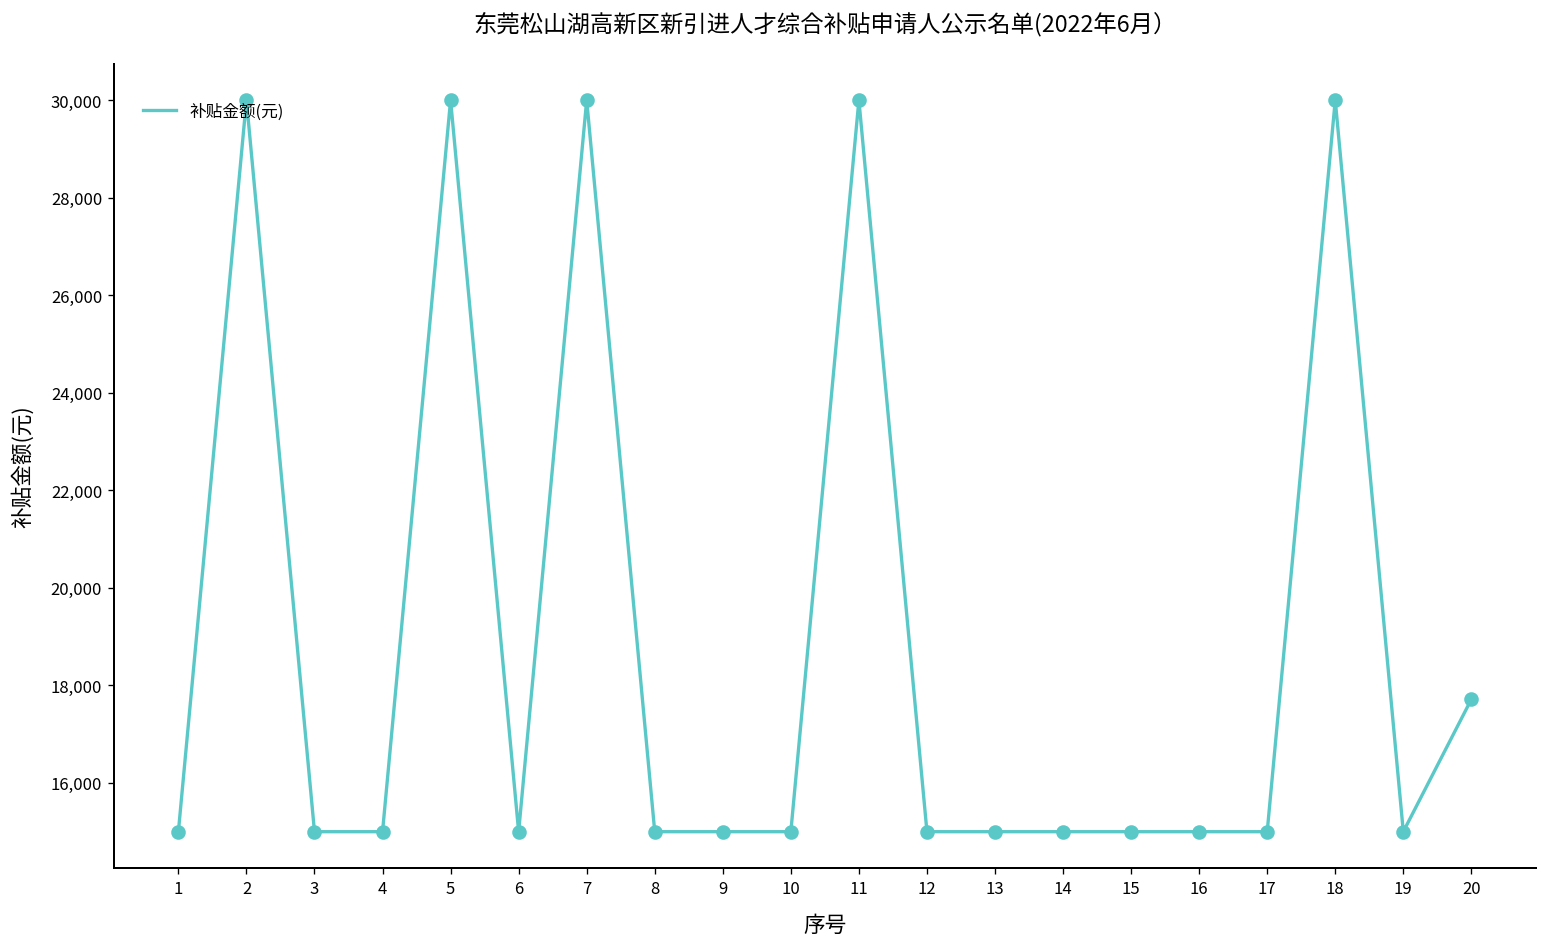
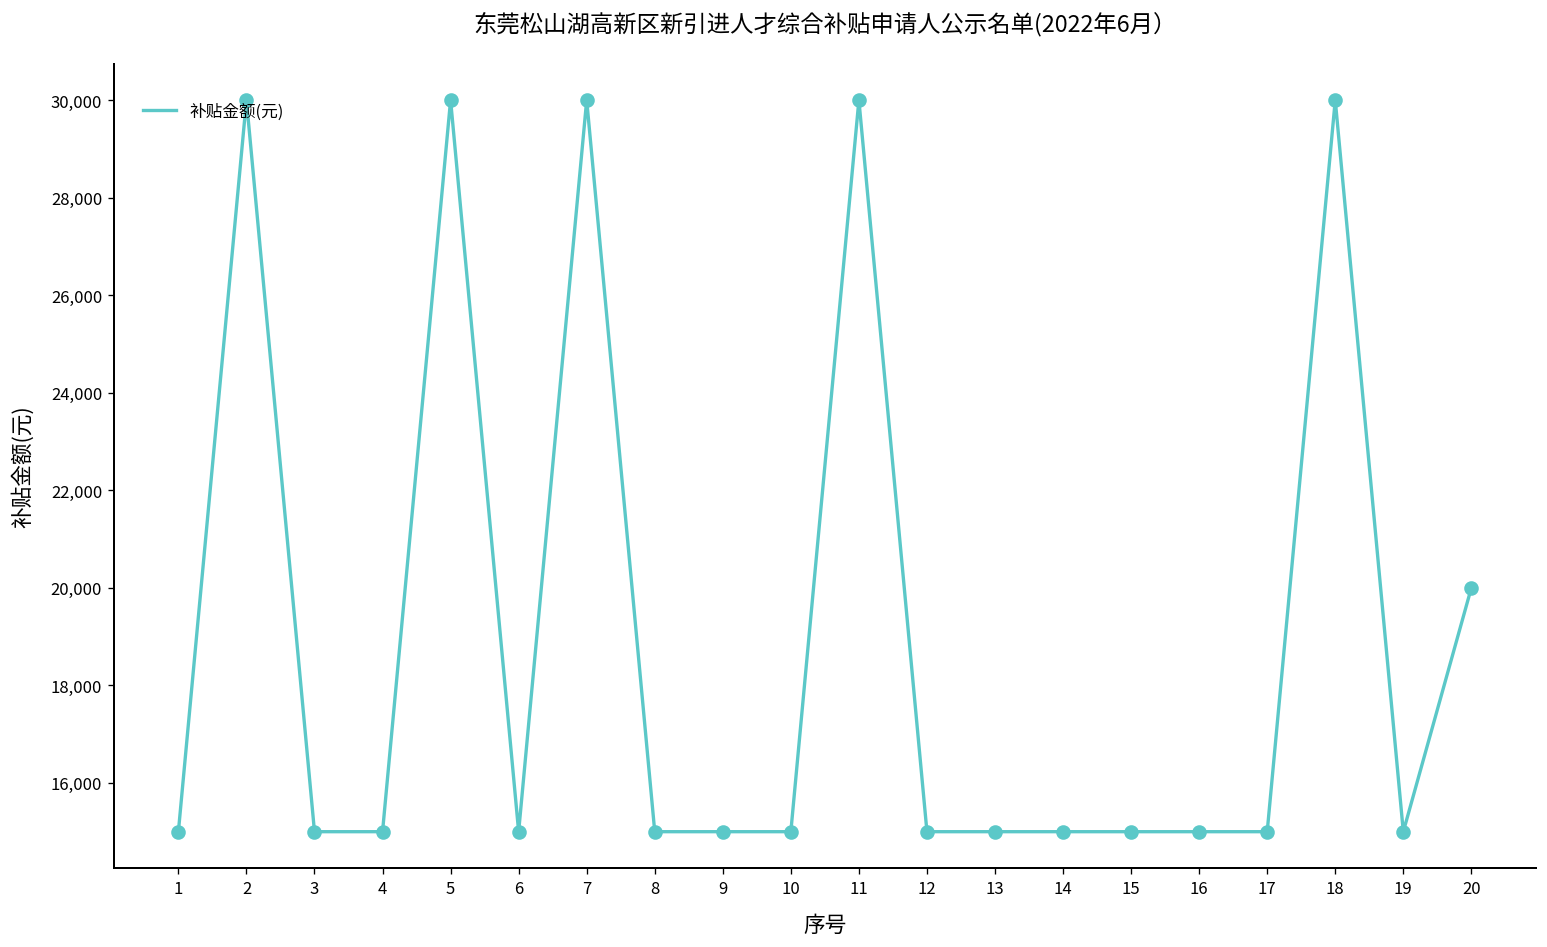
20: 17,700 -> 20,000
